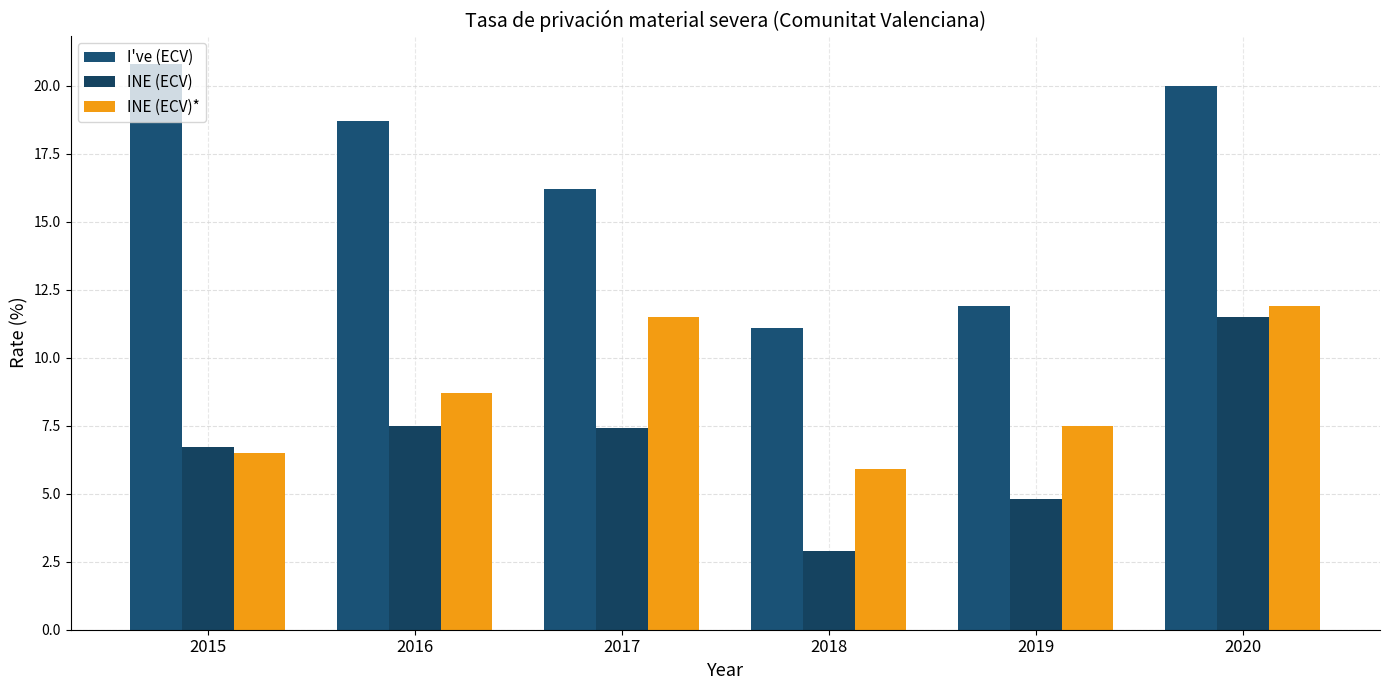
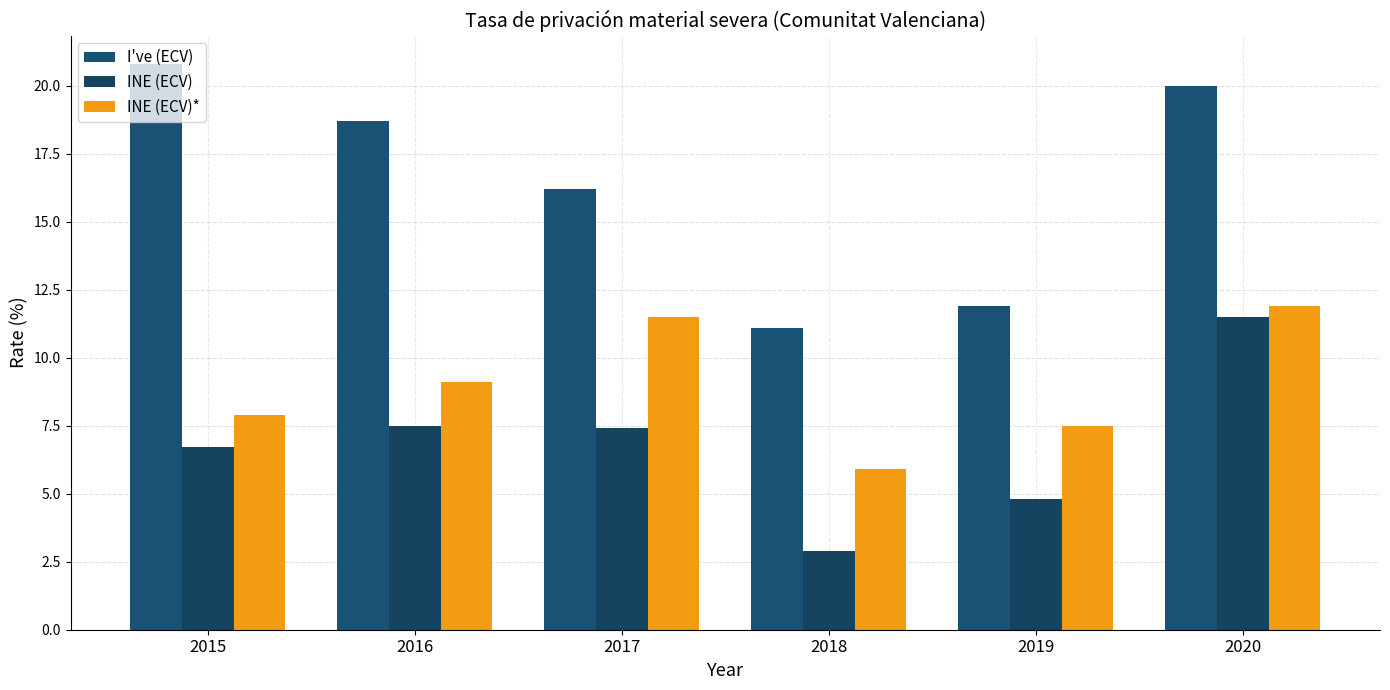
INE (ECV)*, 2015: 6.5 -> 7.9
INE (ECV)*, 2016: 8.7 -> 9.1
